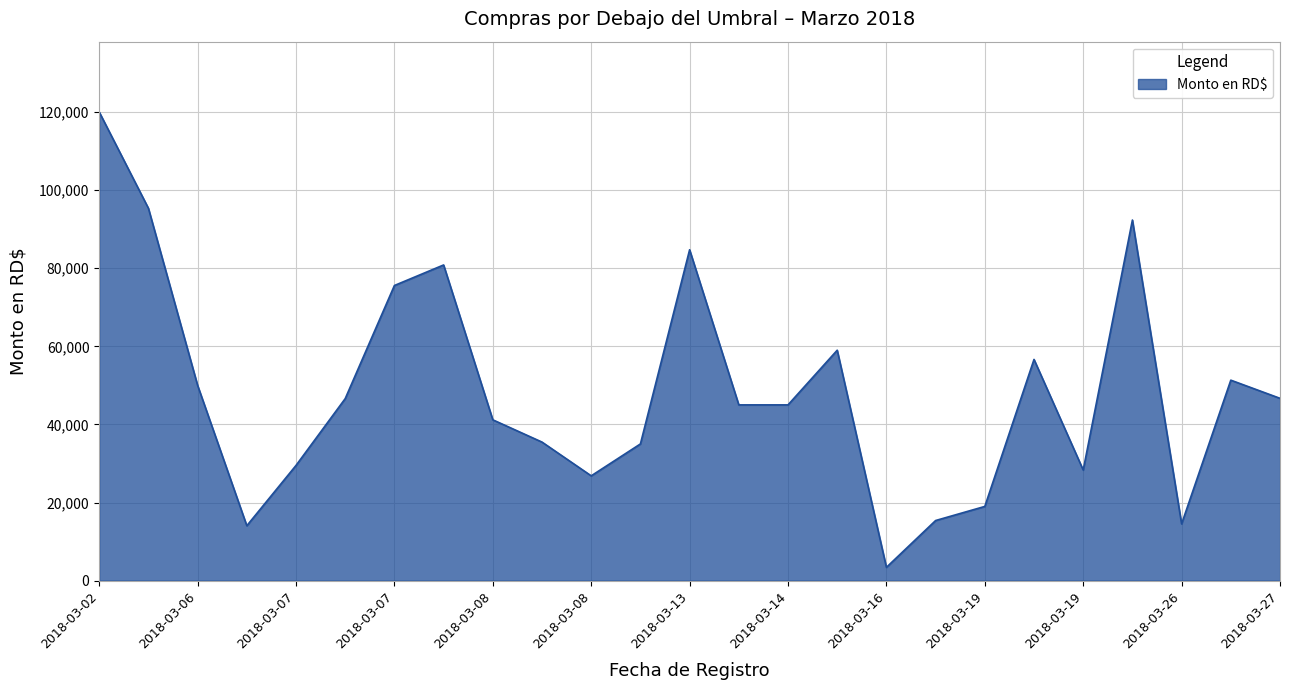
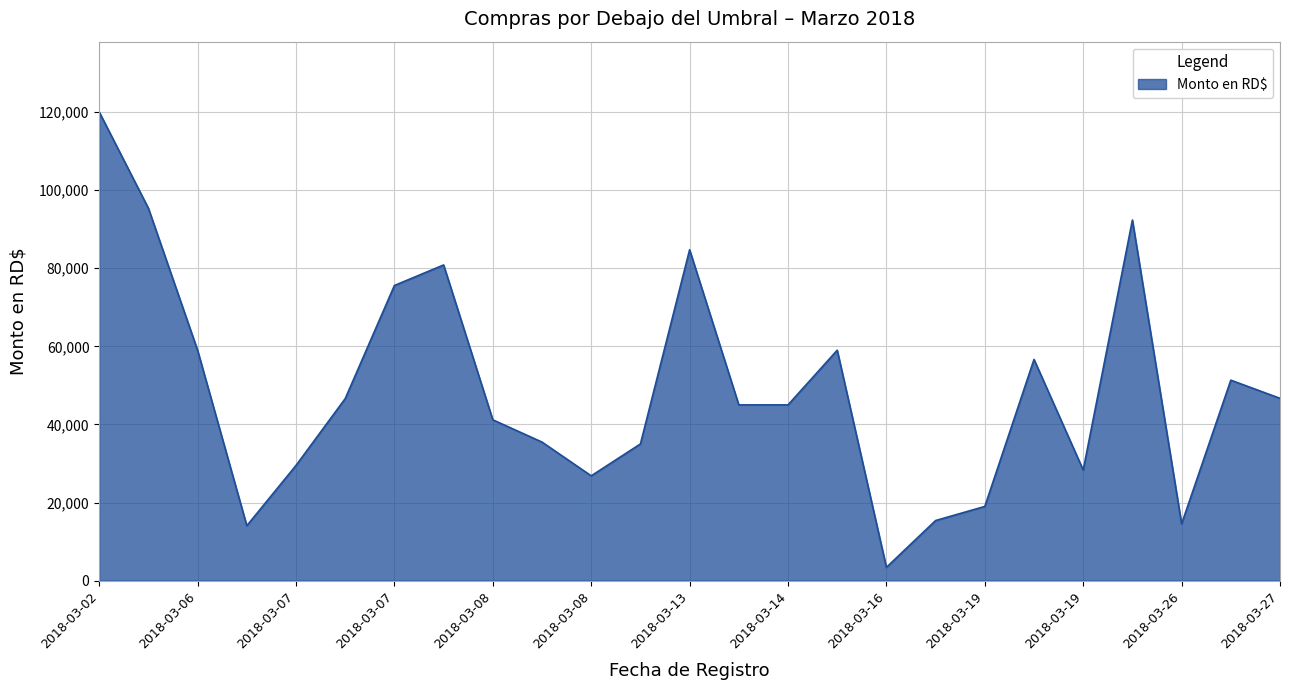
2018-03-06: 50,000 -> 59,000
